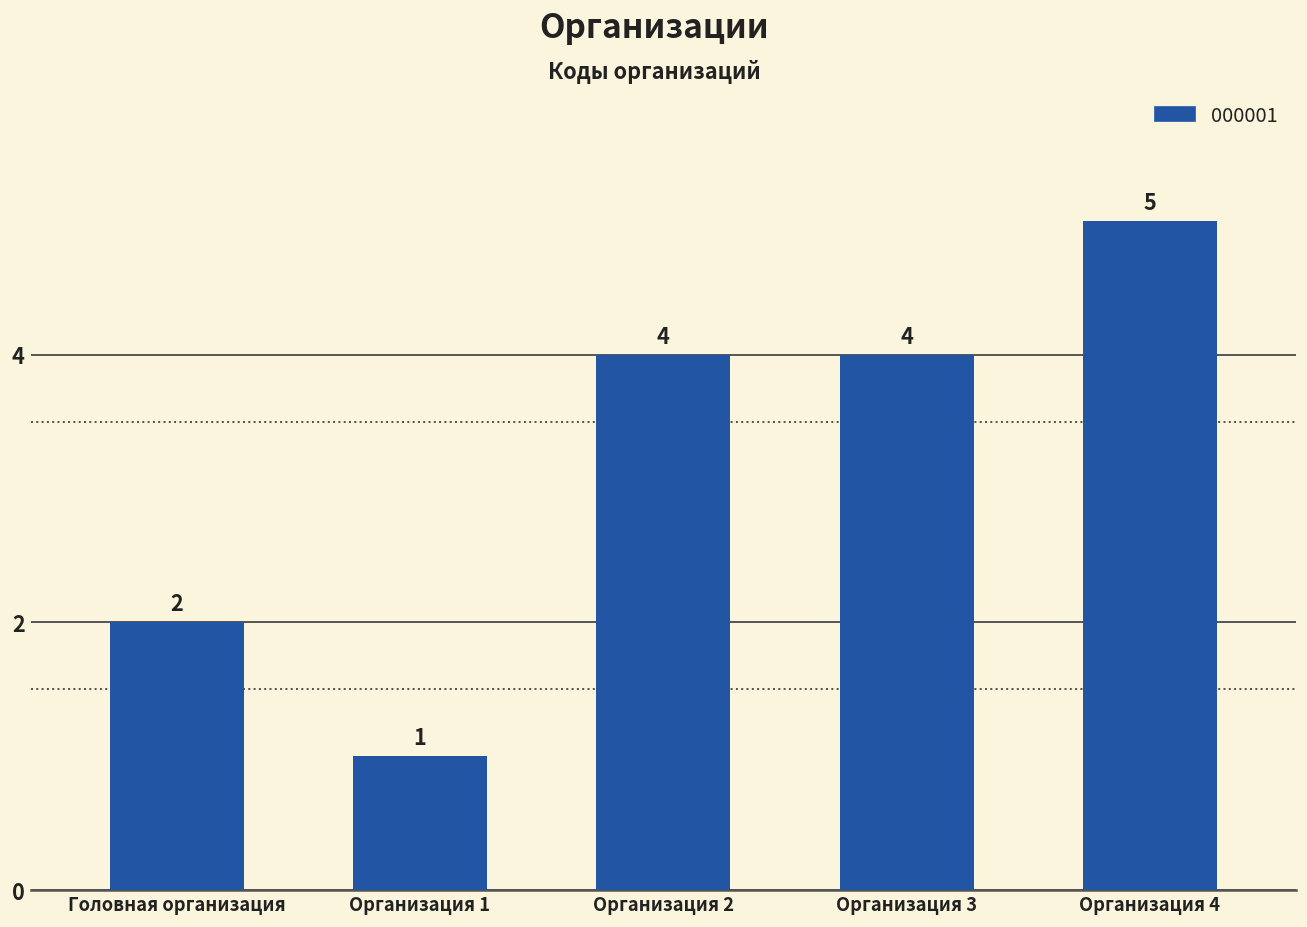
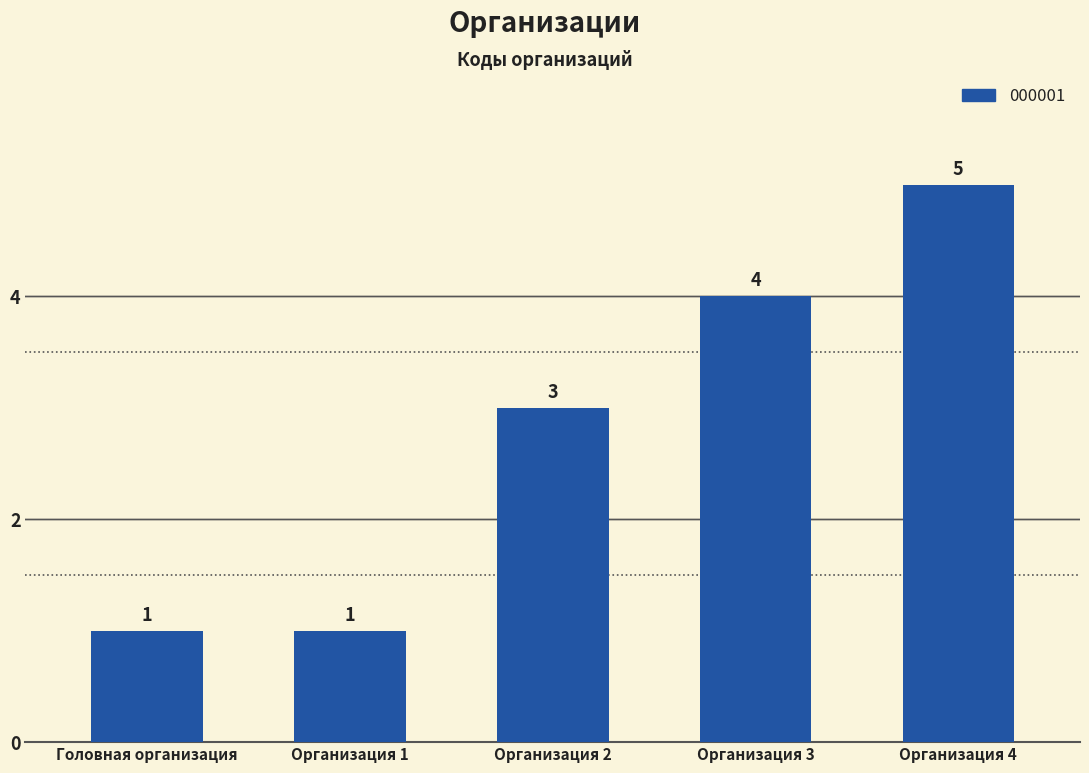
Головная организация: 2 -> 1
Организация 2: 4 -> 3
